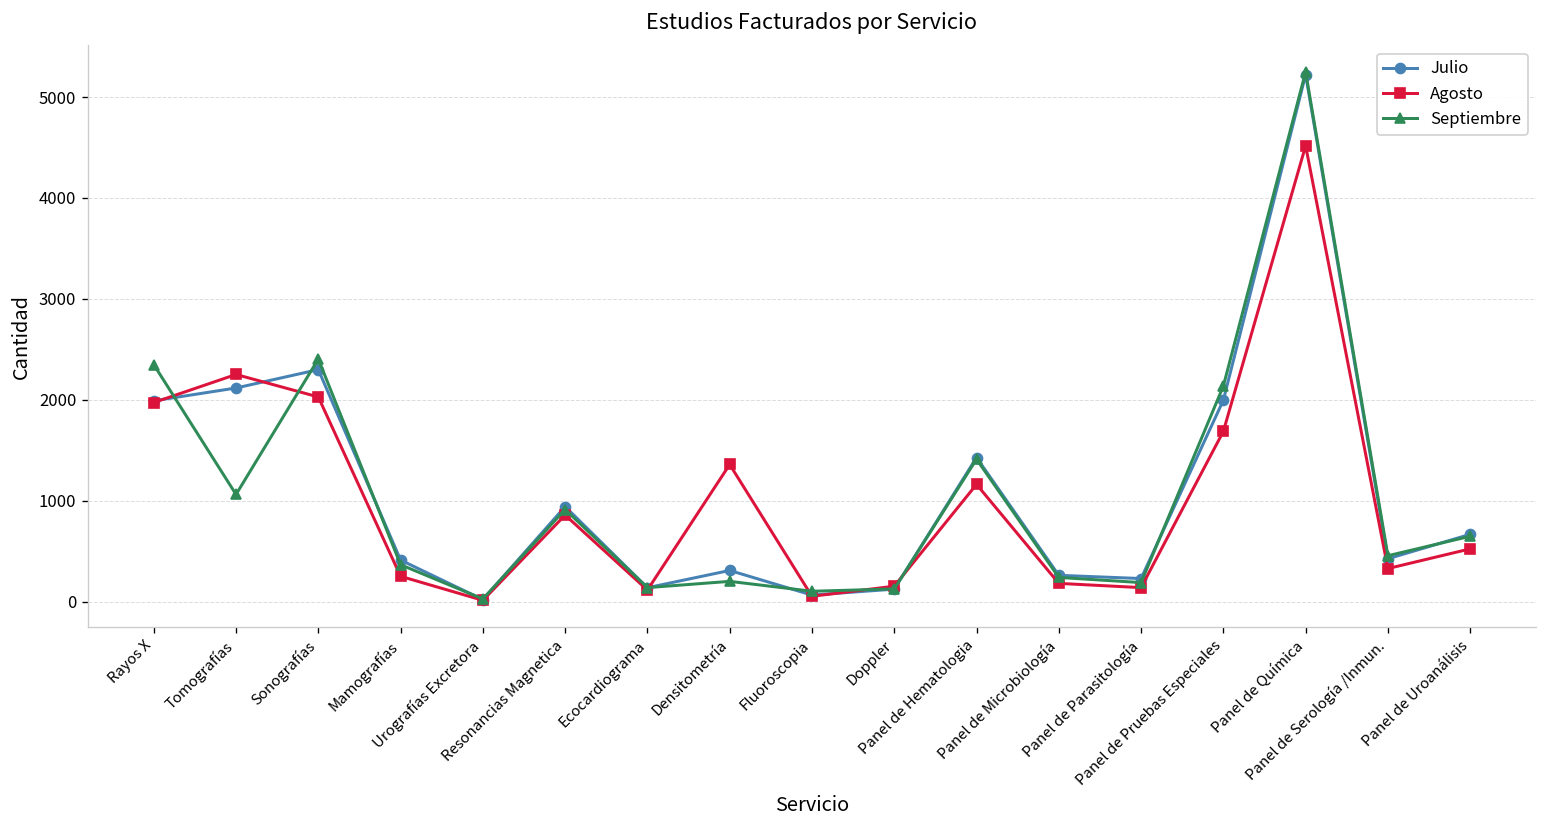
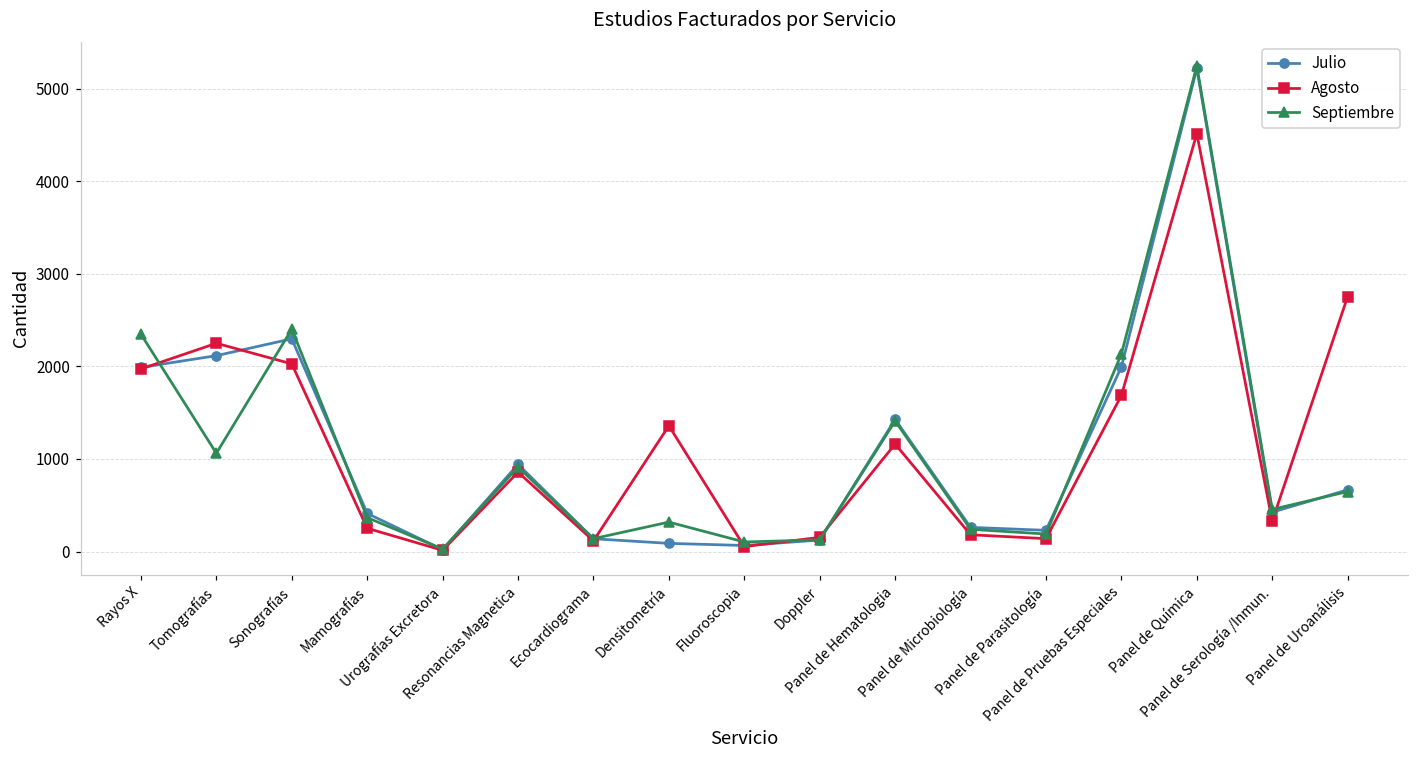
Julio, Densitometría: 300 -> 100
Septiembre, Densitometría: 200 -> 300
Agosto, Panel de Uroanálisis: 500 -> 2800
